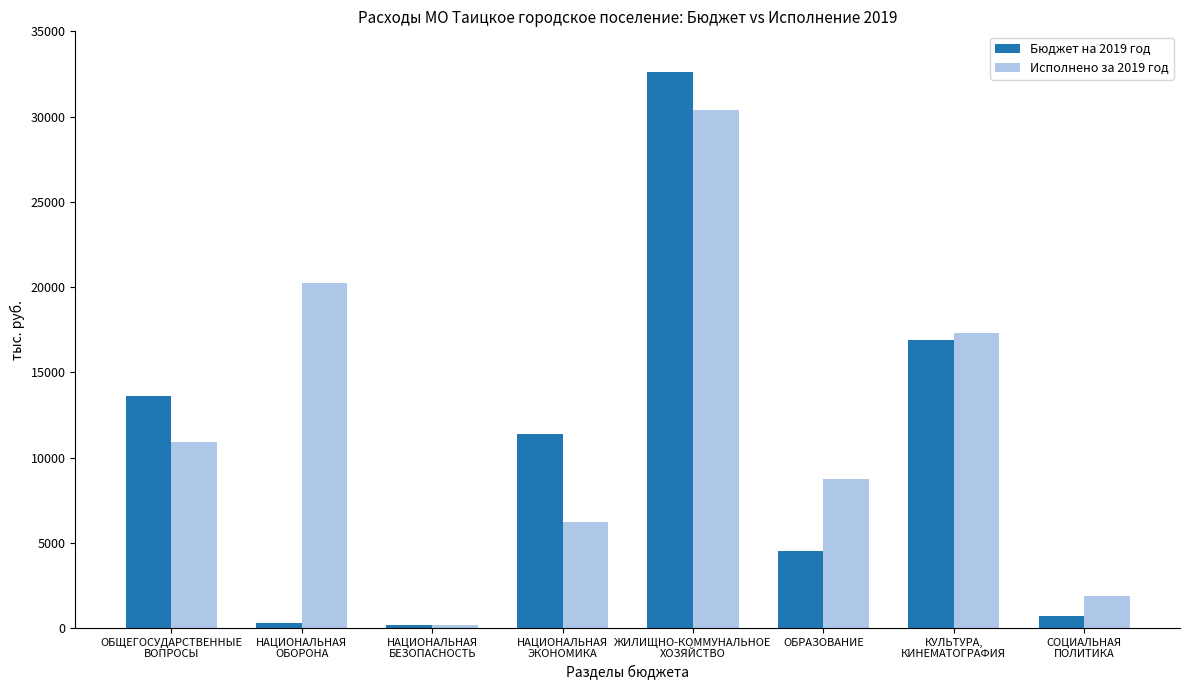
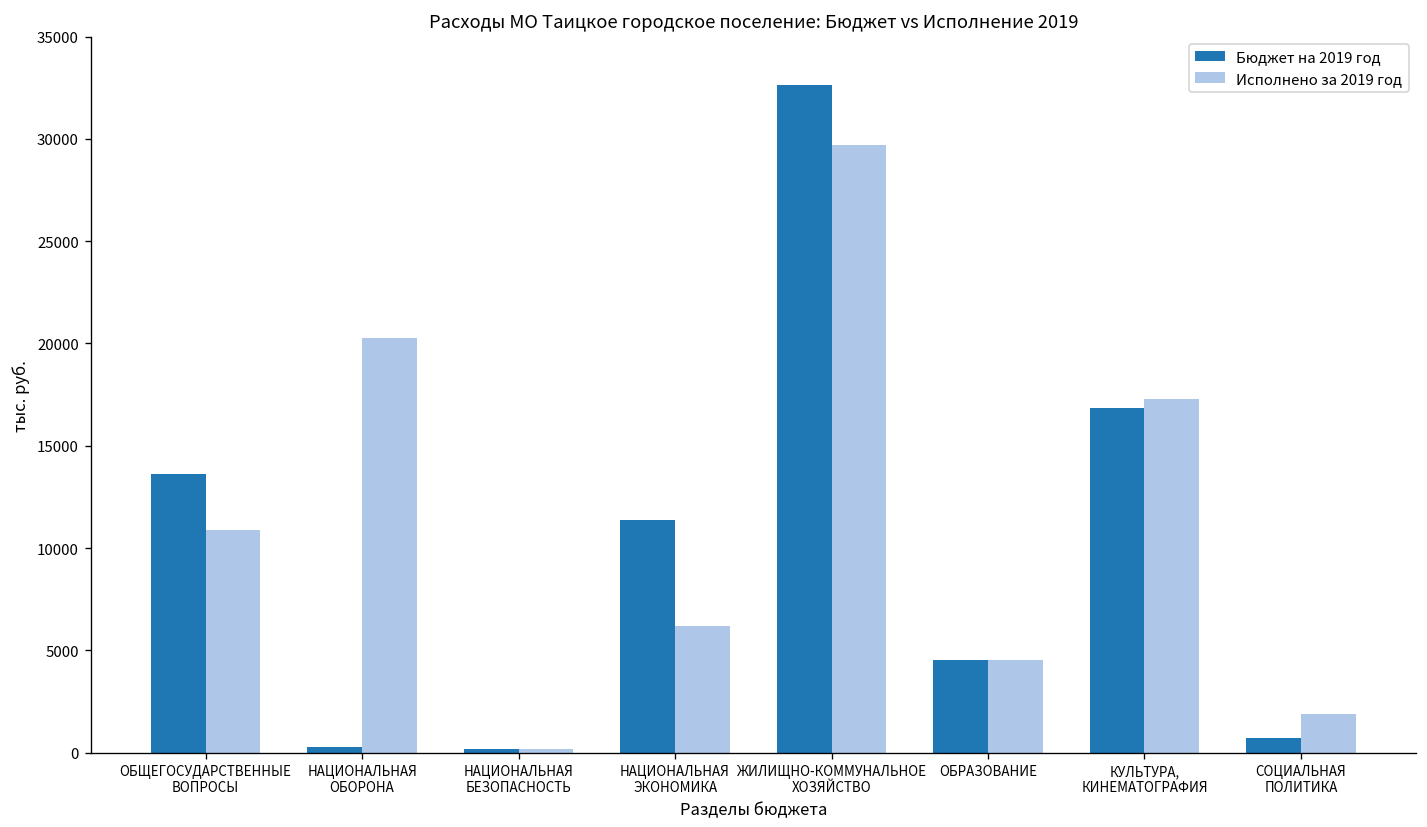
Исполнено за 2019 год, ЖИЛИЩНО-КОММУНАЛЬНОЕ ХОЗЯЙСТВО: 30400 -> 29700
Исполнено за 2019 год, ОБРАЗОВАНИЕ: 8800 -> 4500
